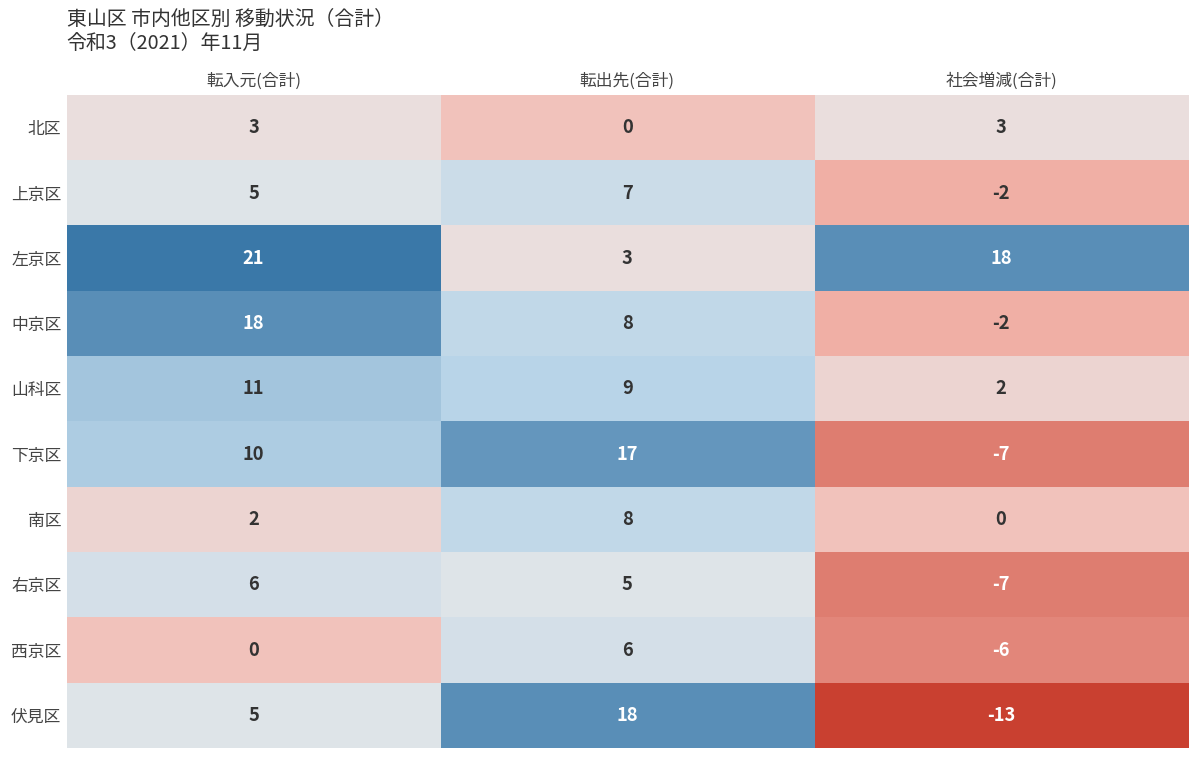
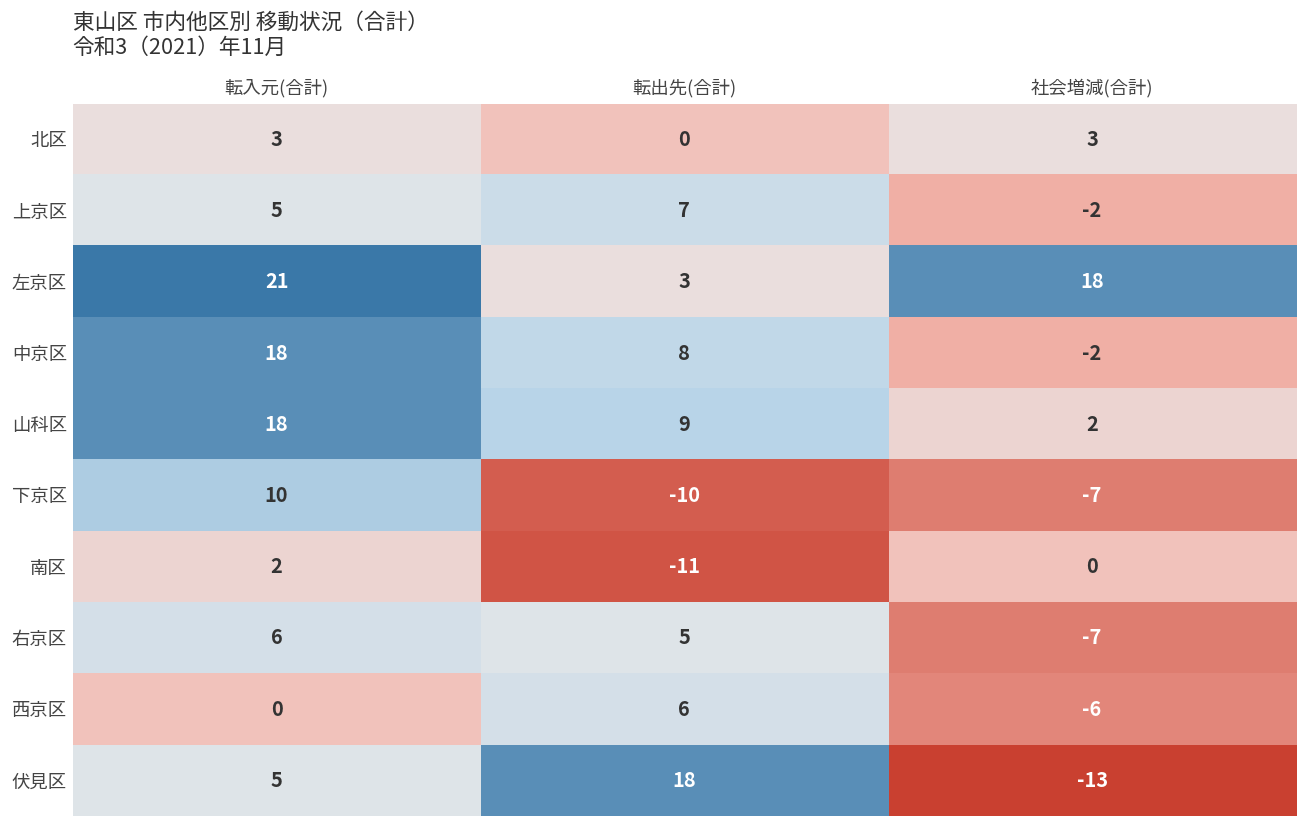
山科区, 転入元(合計): 11 -> 18
下京区, 転出先(合計): 17 -> -10
南区, 転出先(合計): 8 -> -11
